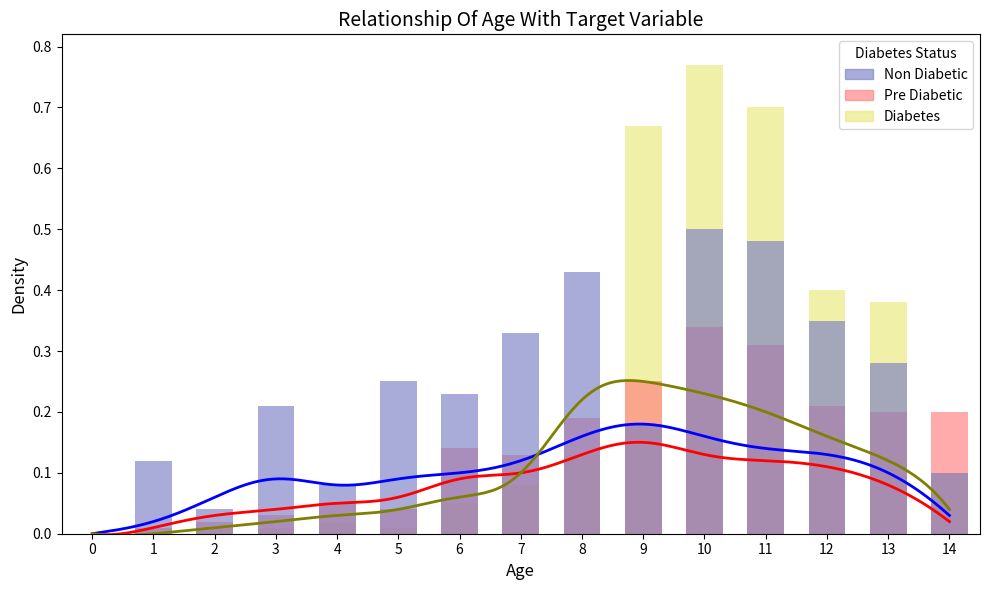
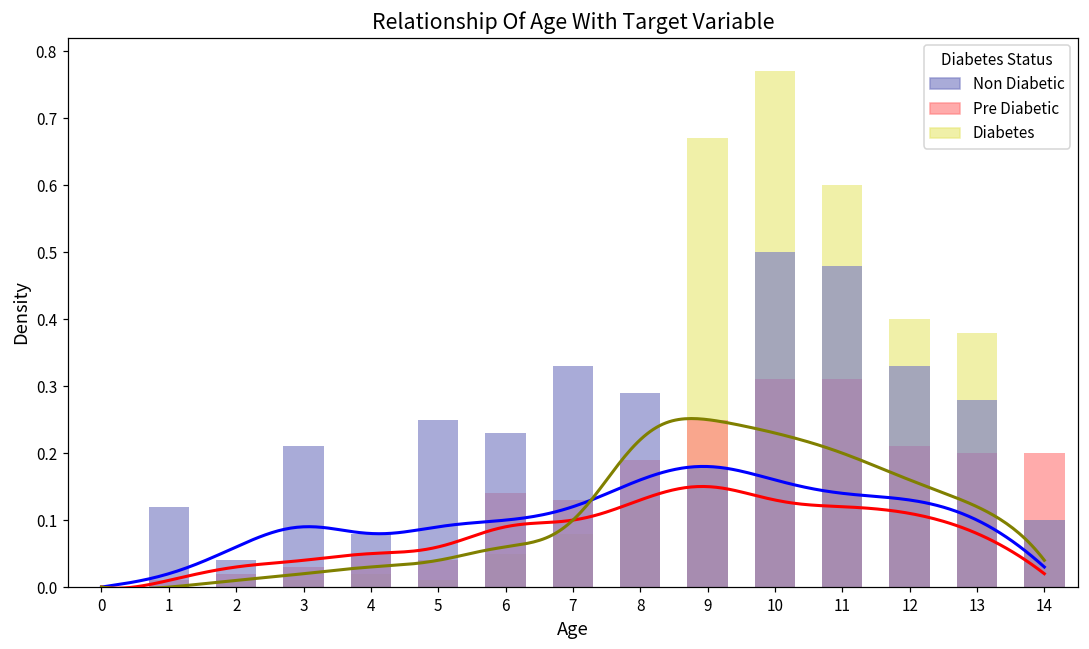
Non Diabetic, 8: 0.43 -> 0.29
Pre Diabetic, 10: 0.34 -> 0.31
Diabetes, 11: 0.7 -> 0.6
Non Diabetic, 12: 0.35 -> 0.33
